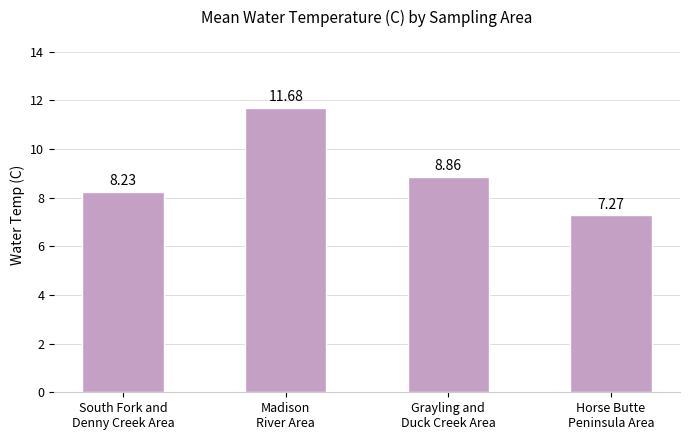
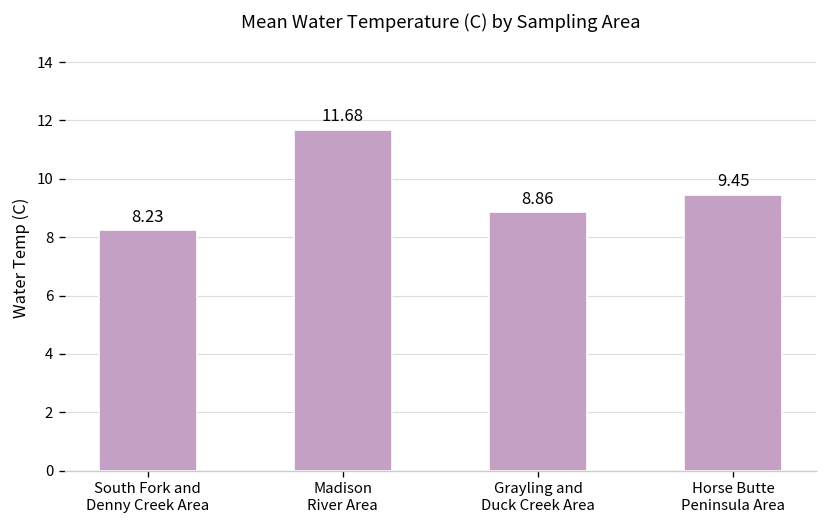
Horse Butte Peninsula Area: 7.27 -> 9.45
